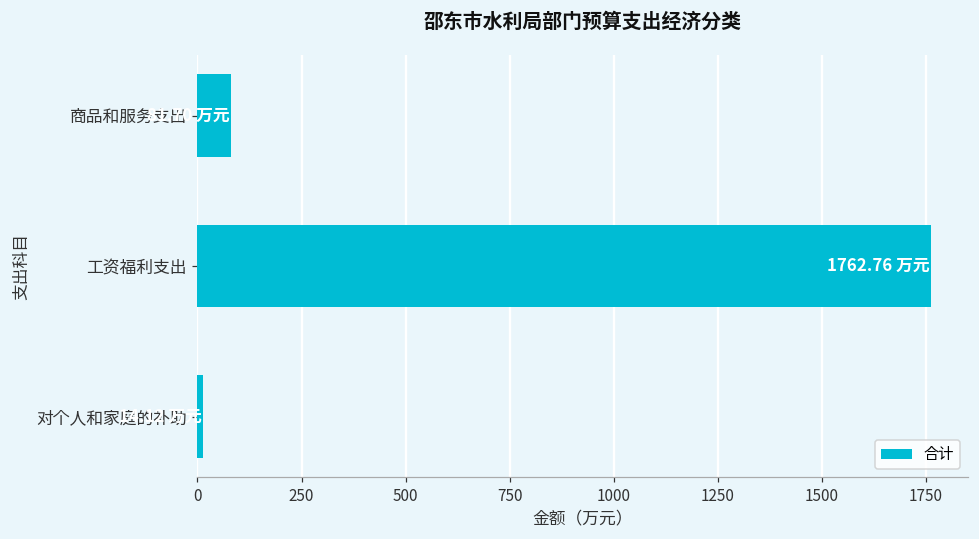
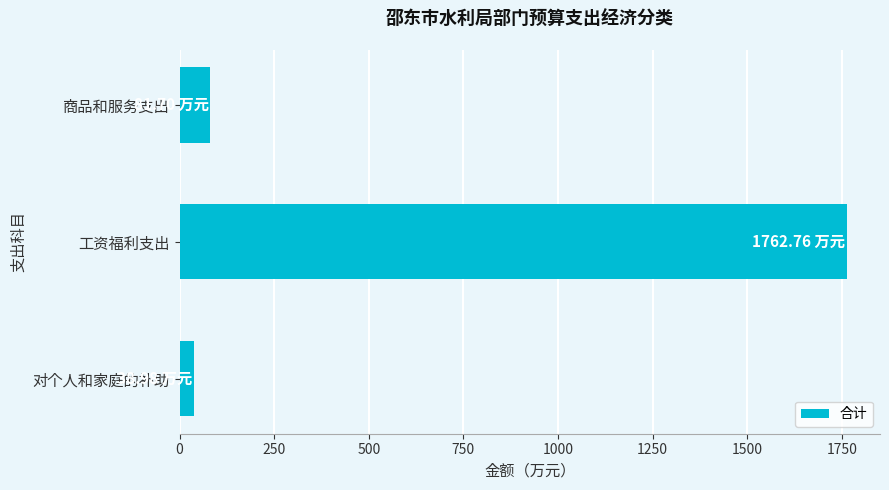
对个人和家庭的补助: 10 -> 40
